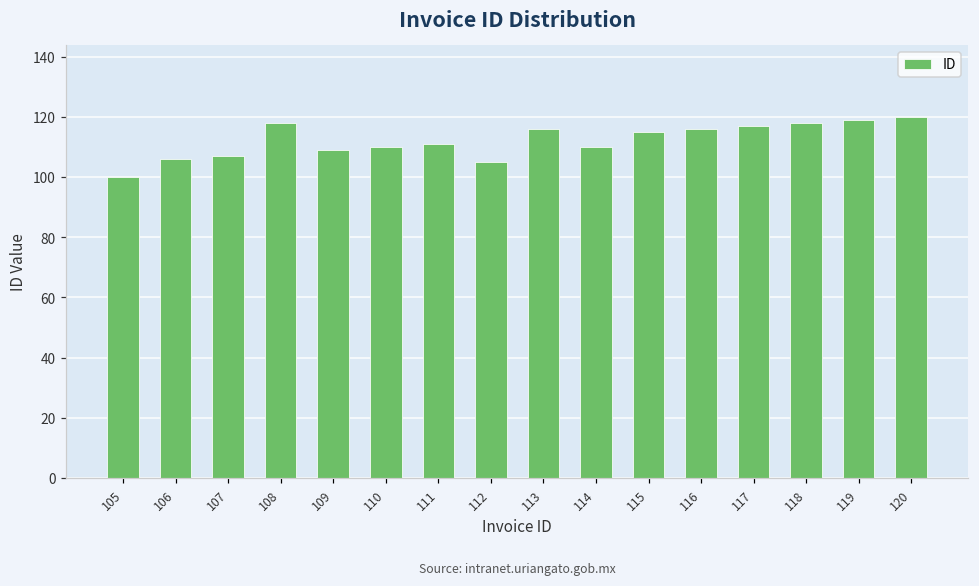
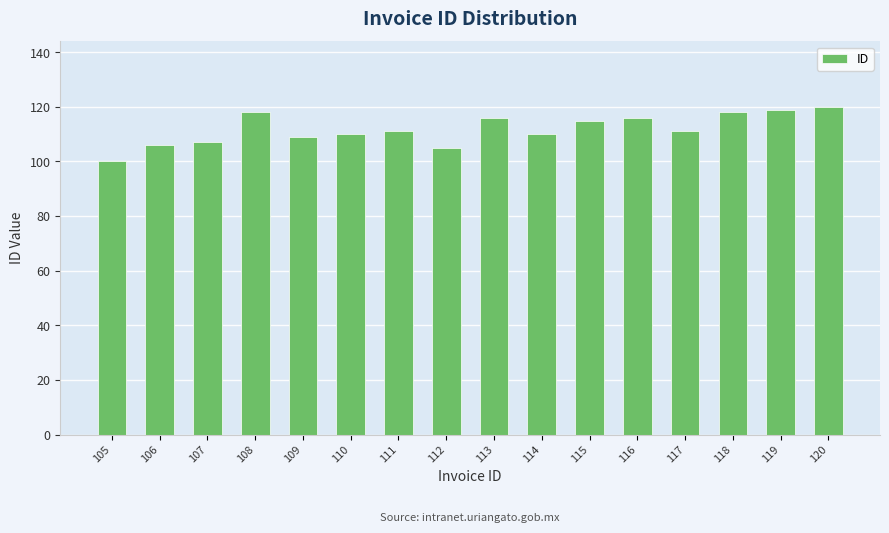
117: 117 -> 111
